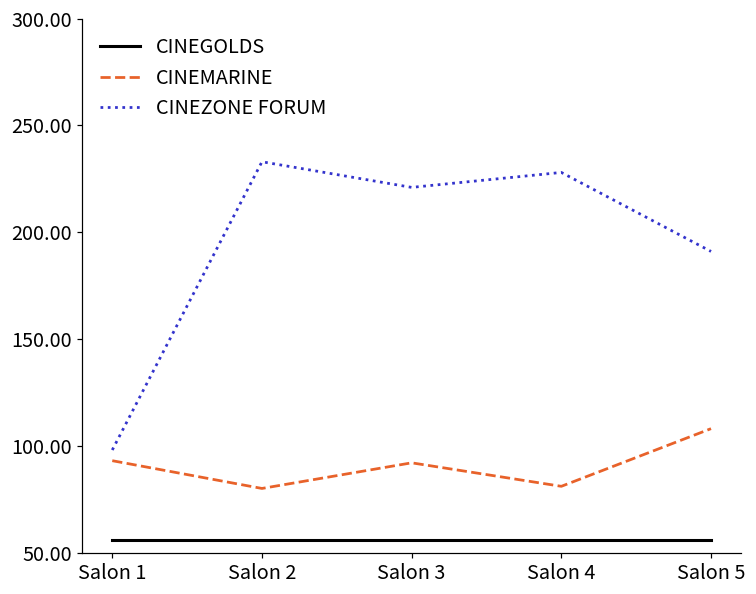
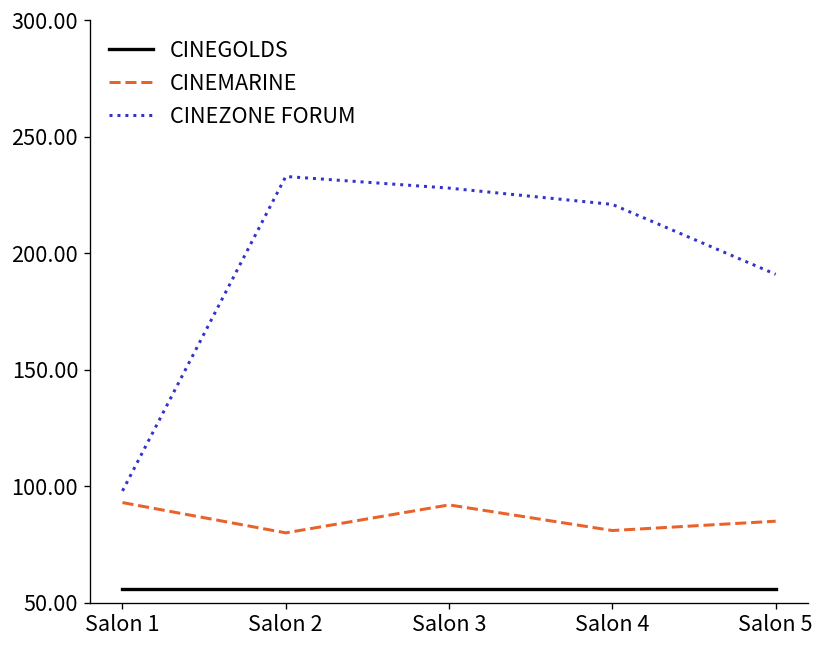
CINEZONE FORUM, Salon 3: 221 -> 228
CINEZONE FORUM, Salon 4: 228 -> 221
CINEMARINE, Salon 5: 108 -> 85
